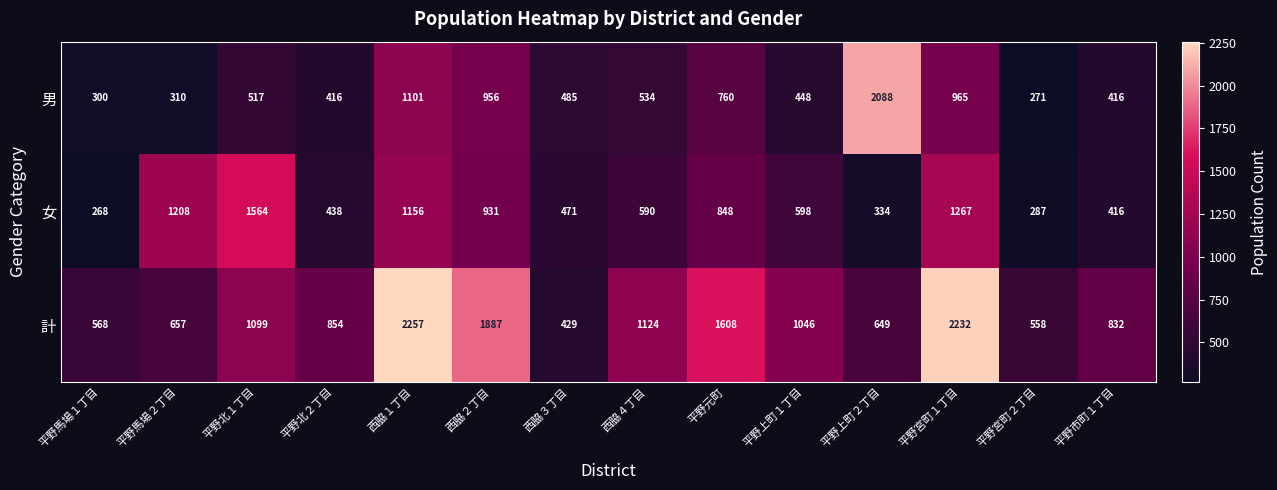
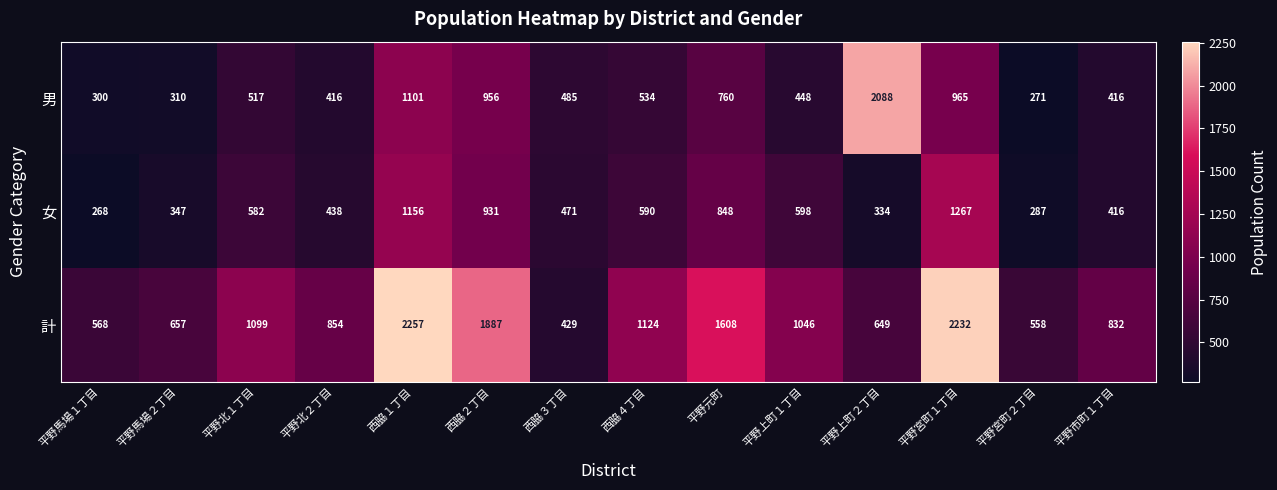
女, 平野馬場２丁目: 1208 -> 347
女, 平野北１丁目: 1564 -> 582
